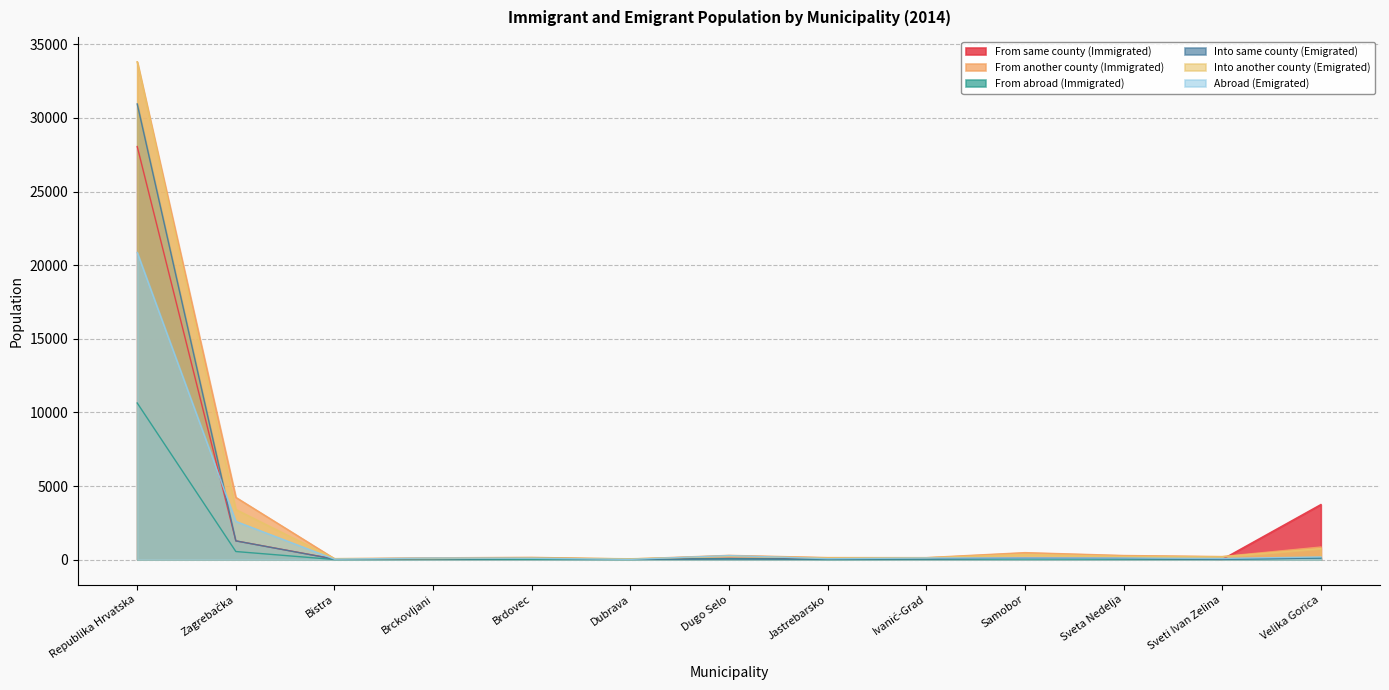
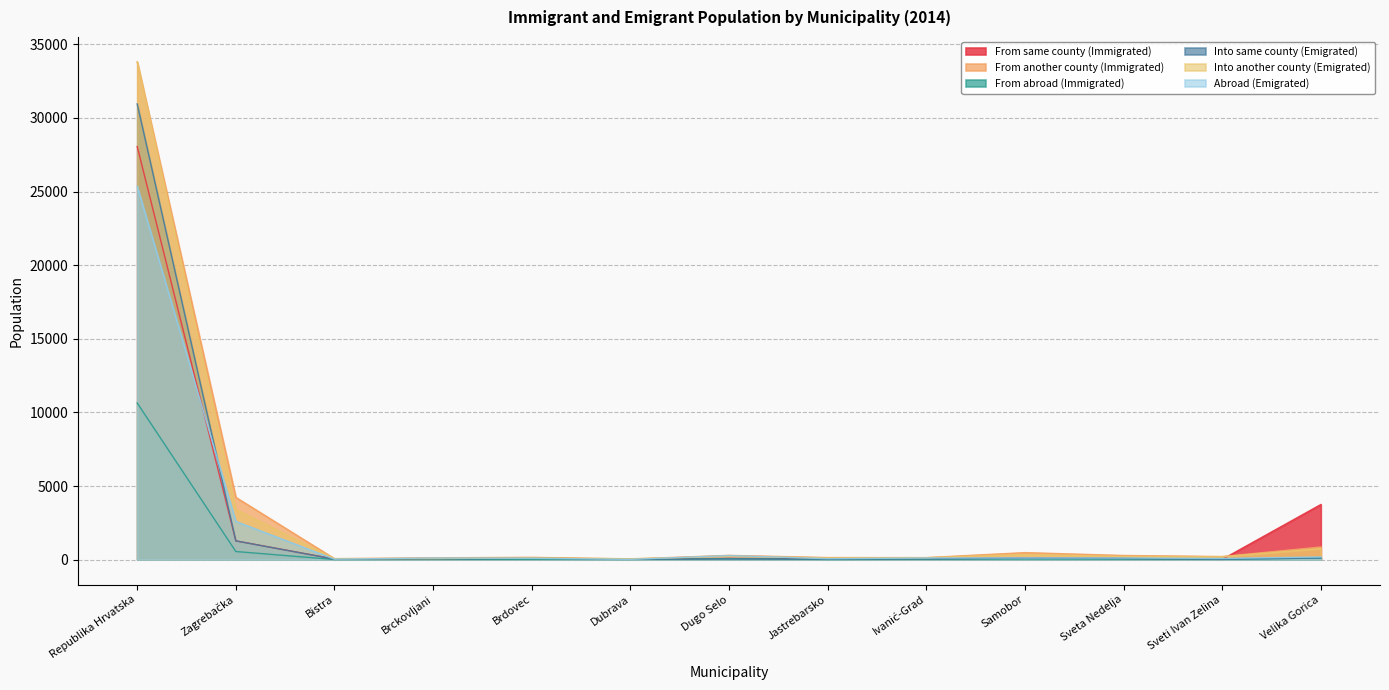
Abroad (Emigrated), Republika Hrvatska: 20900 -> 25400
